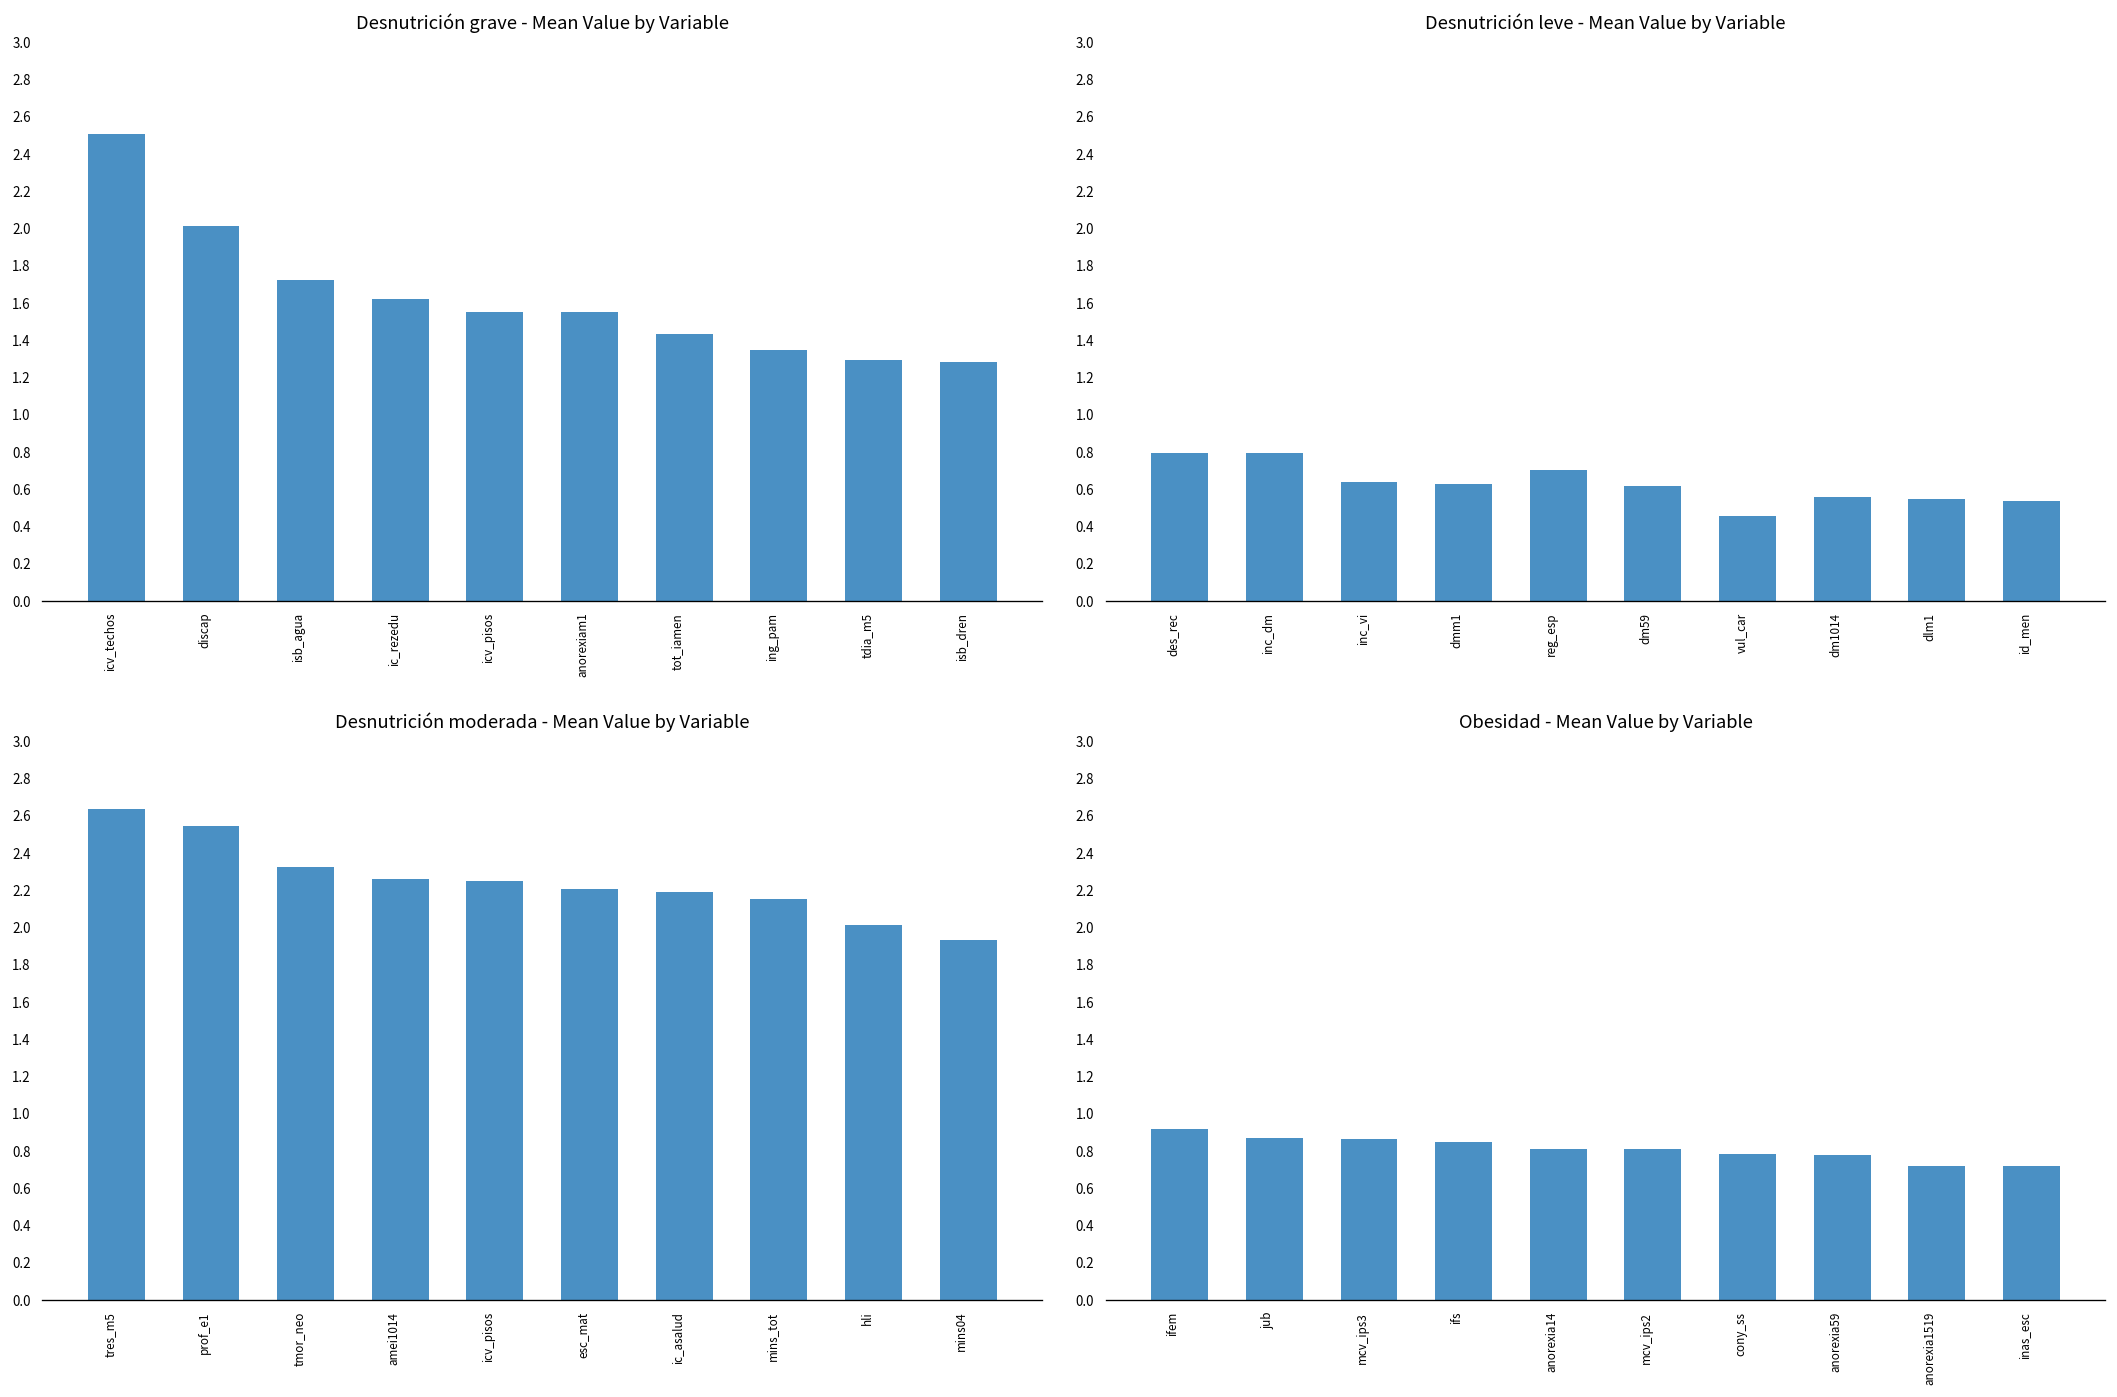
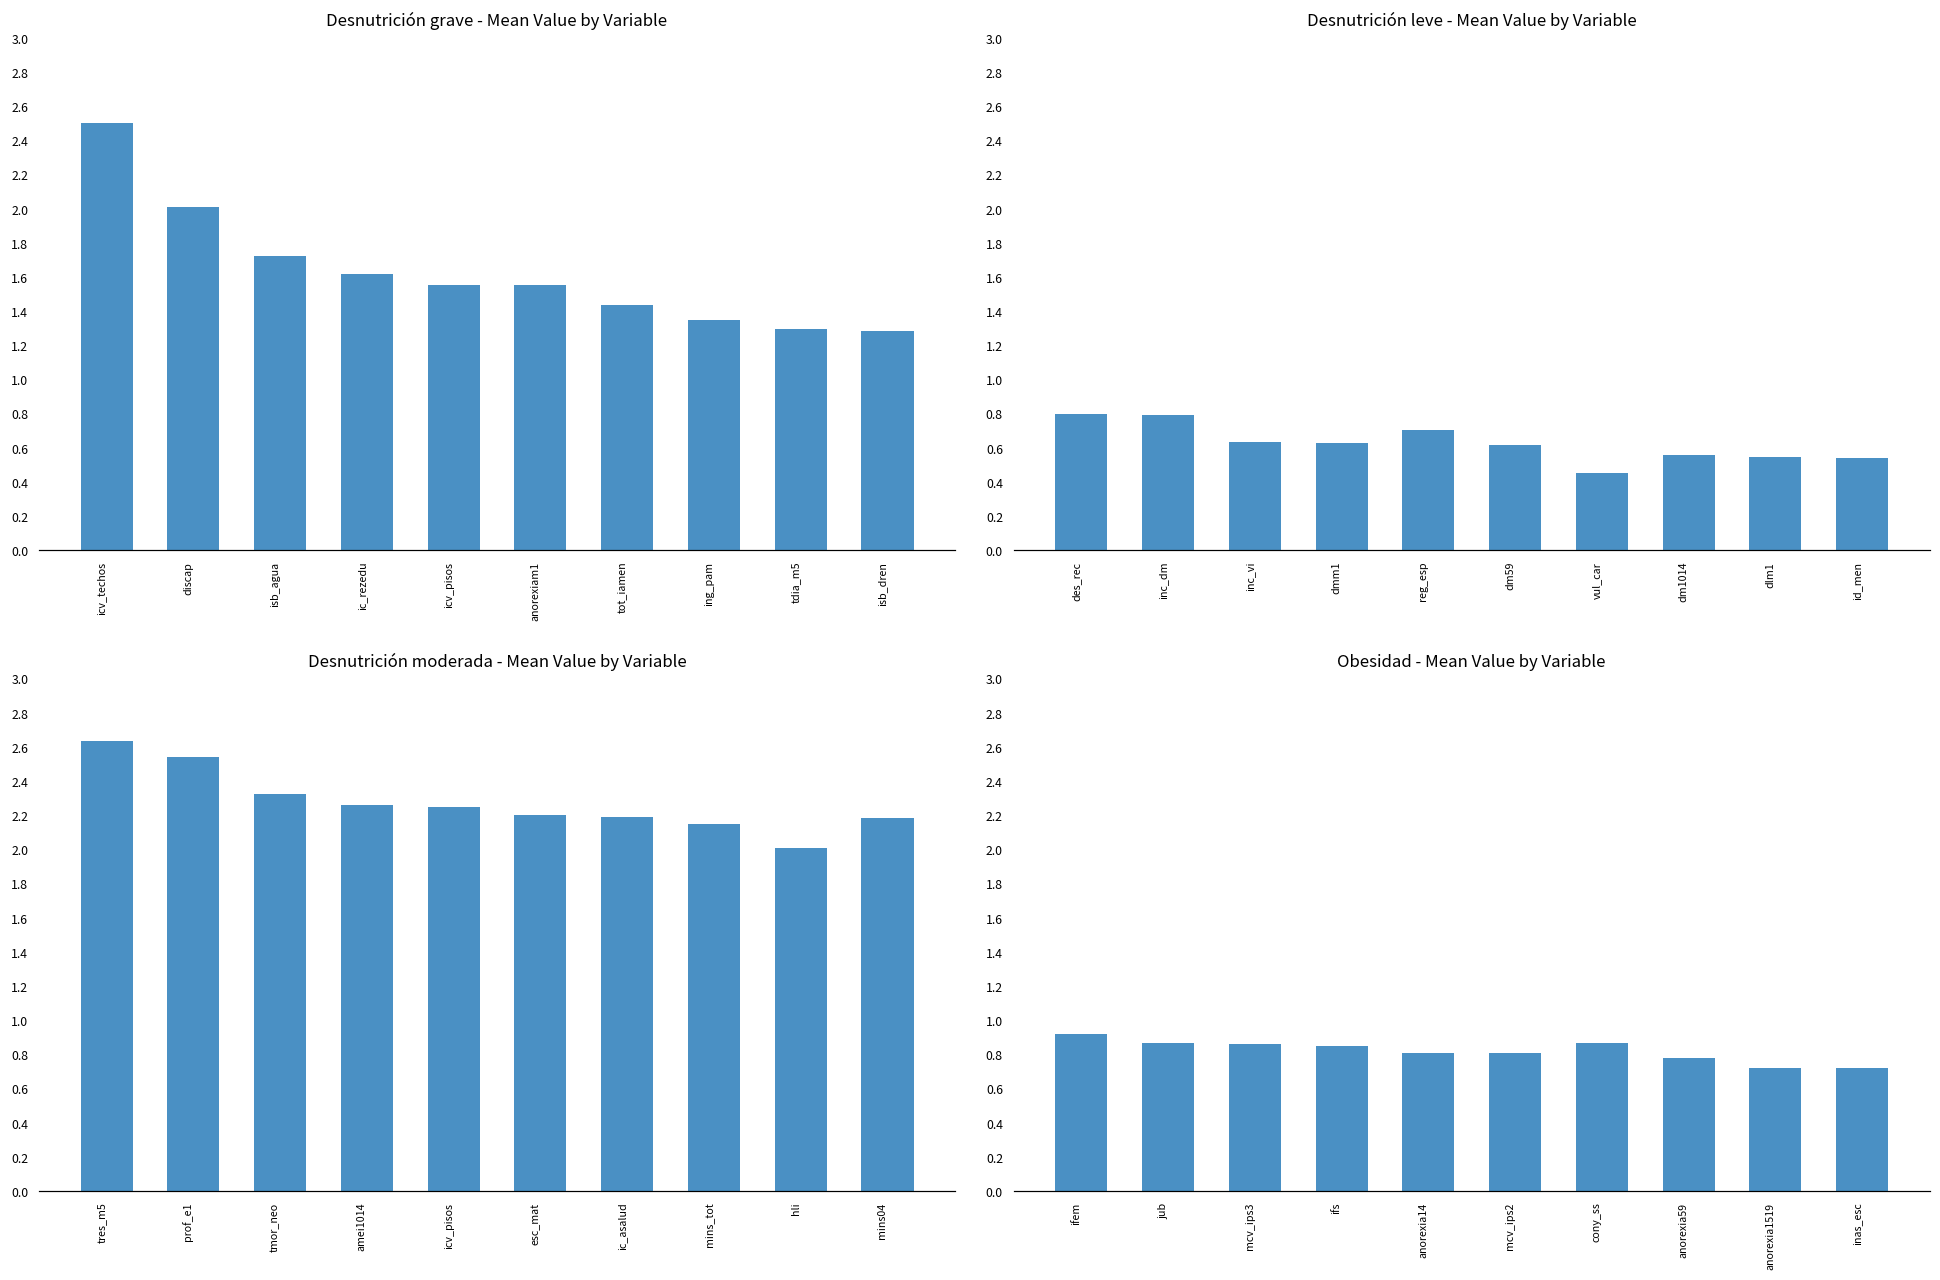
Desnutrición moderada - Mean Value by Variable, mins04: 1.93 -> 2.19
Obesidad - Mean Value by Variable, cony_ss: 0.78 -> 0.87
